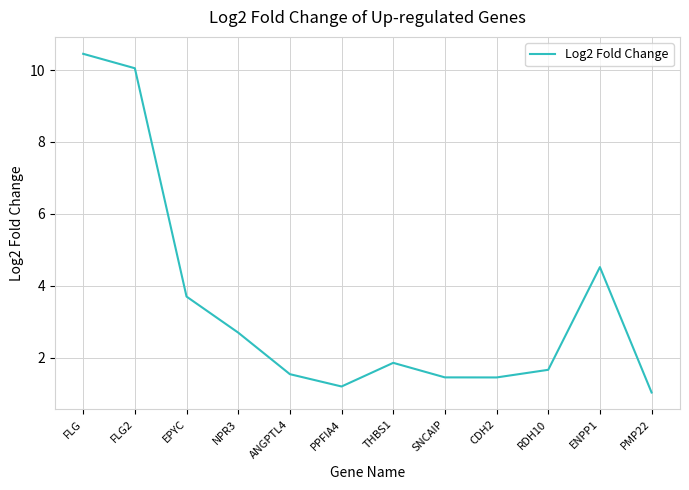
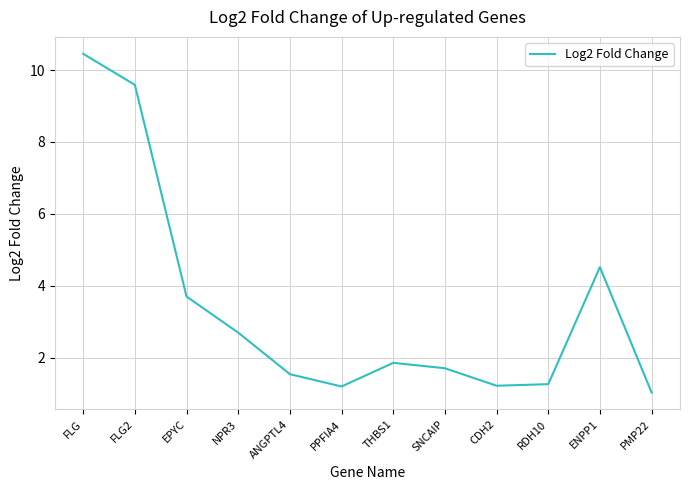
FLG2: 10.0 -> 9.6
SNCAIP: 1.4 -> 1.7
CDH2: 1.4 -> 1.2
RDH10: 1.7 -> 1.3
